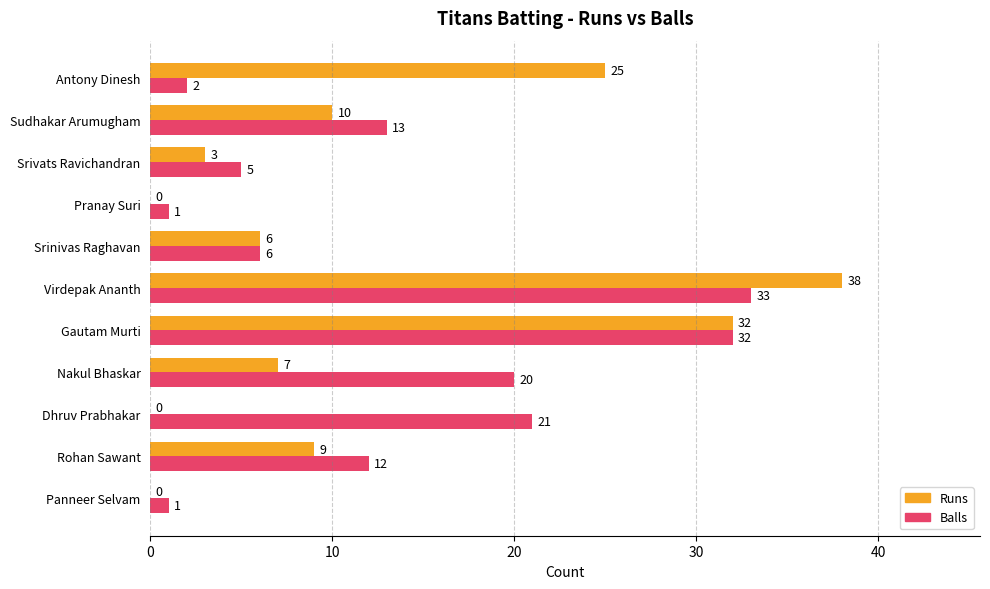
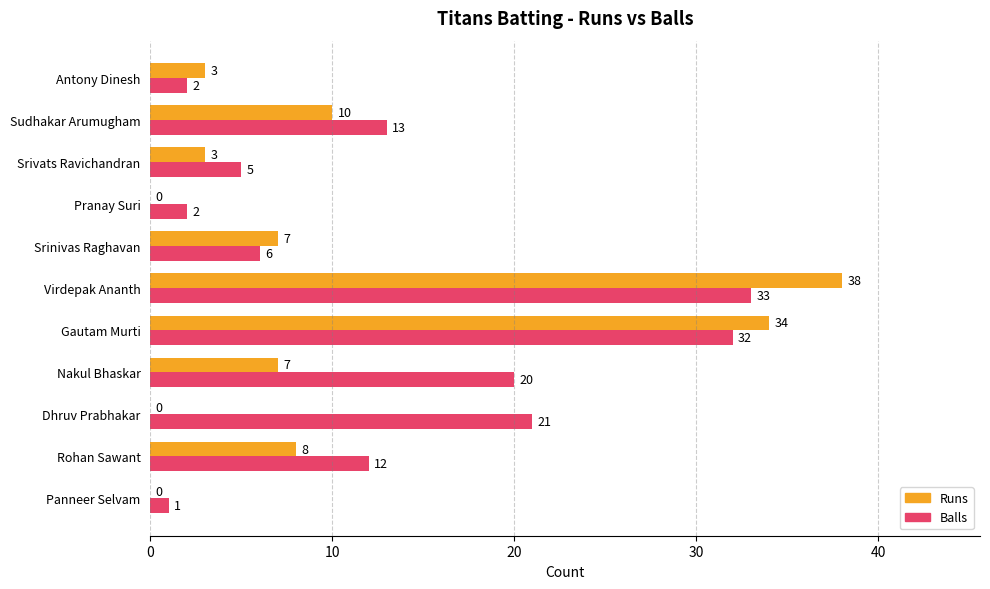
Runs, Antony Dinesh: 25 -> 3
Balls, Pranay Suri: 1 -> 2
Runs, Srinivas Raghavan: 6 -> 7
Runs, Gautam Murti: 32 -> 34
Runs, Rohan Sawant: 9 -> 8
